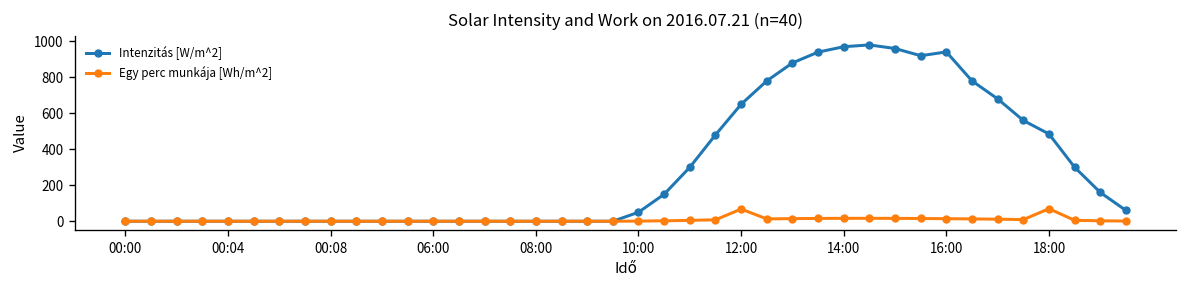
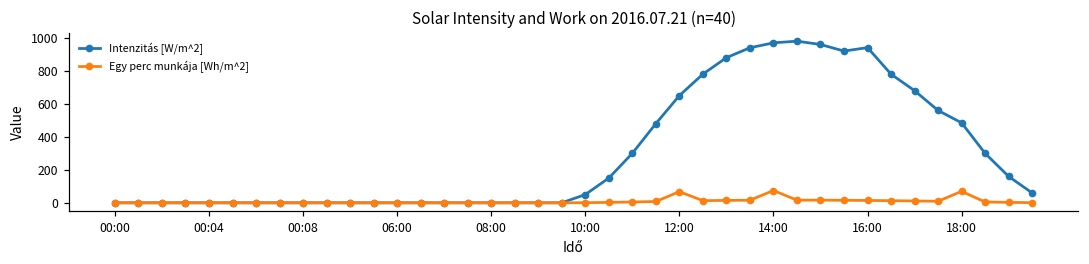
Egy perc munkája [Wh/m^2], 14:00: 20 -> 70
